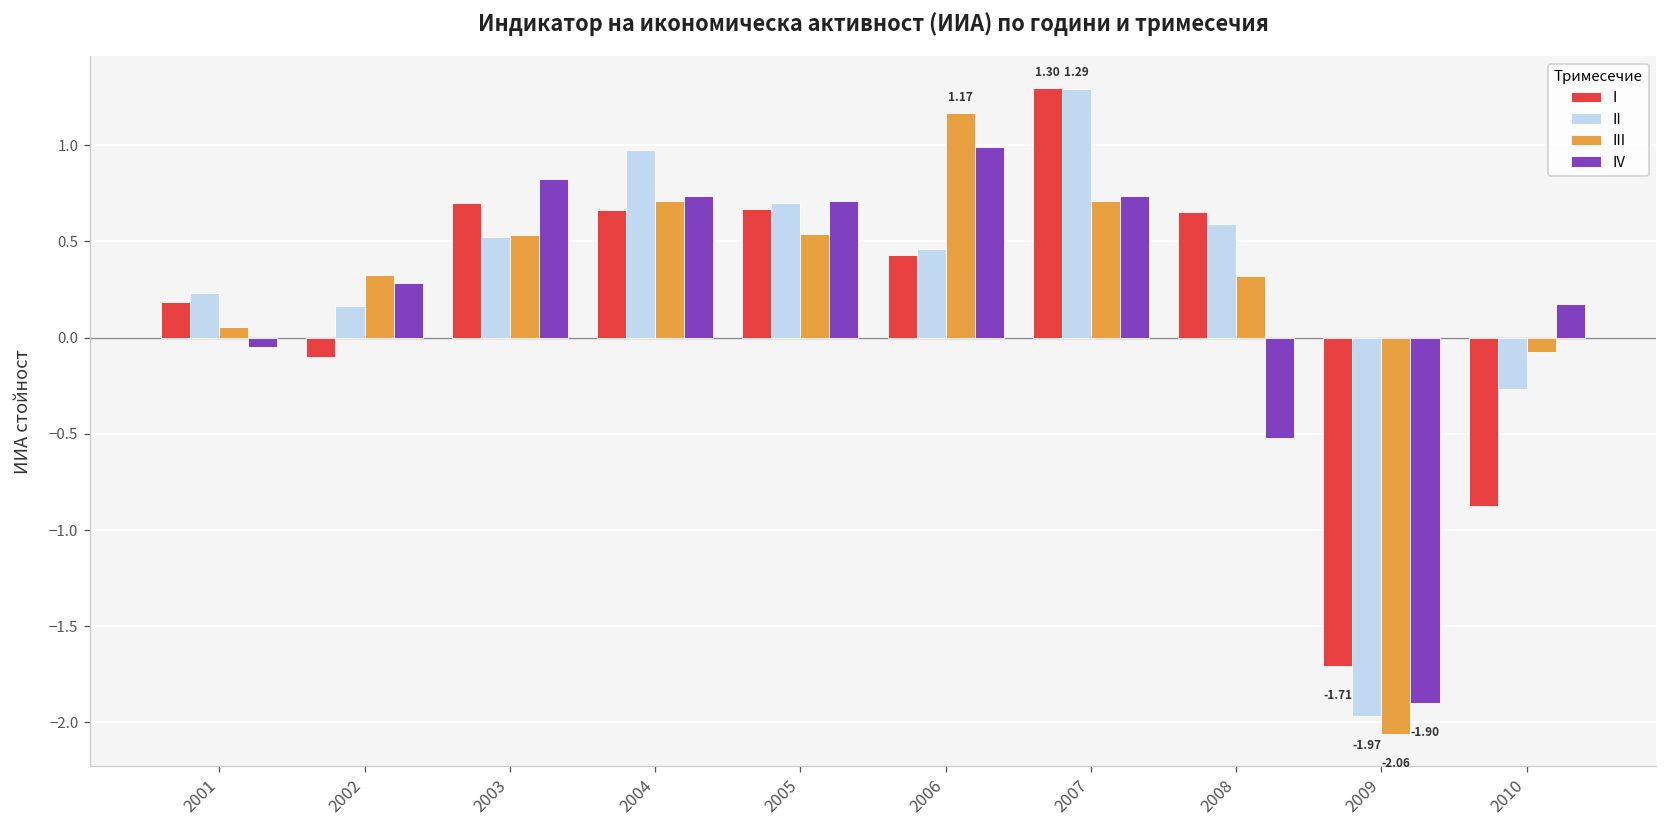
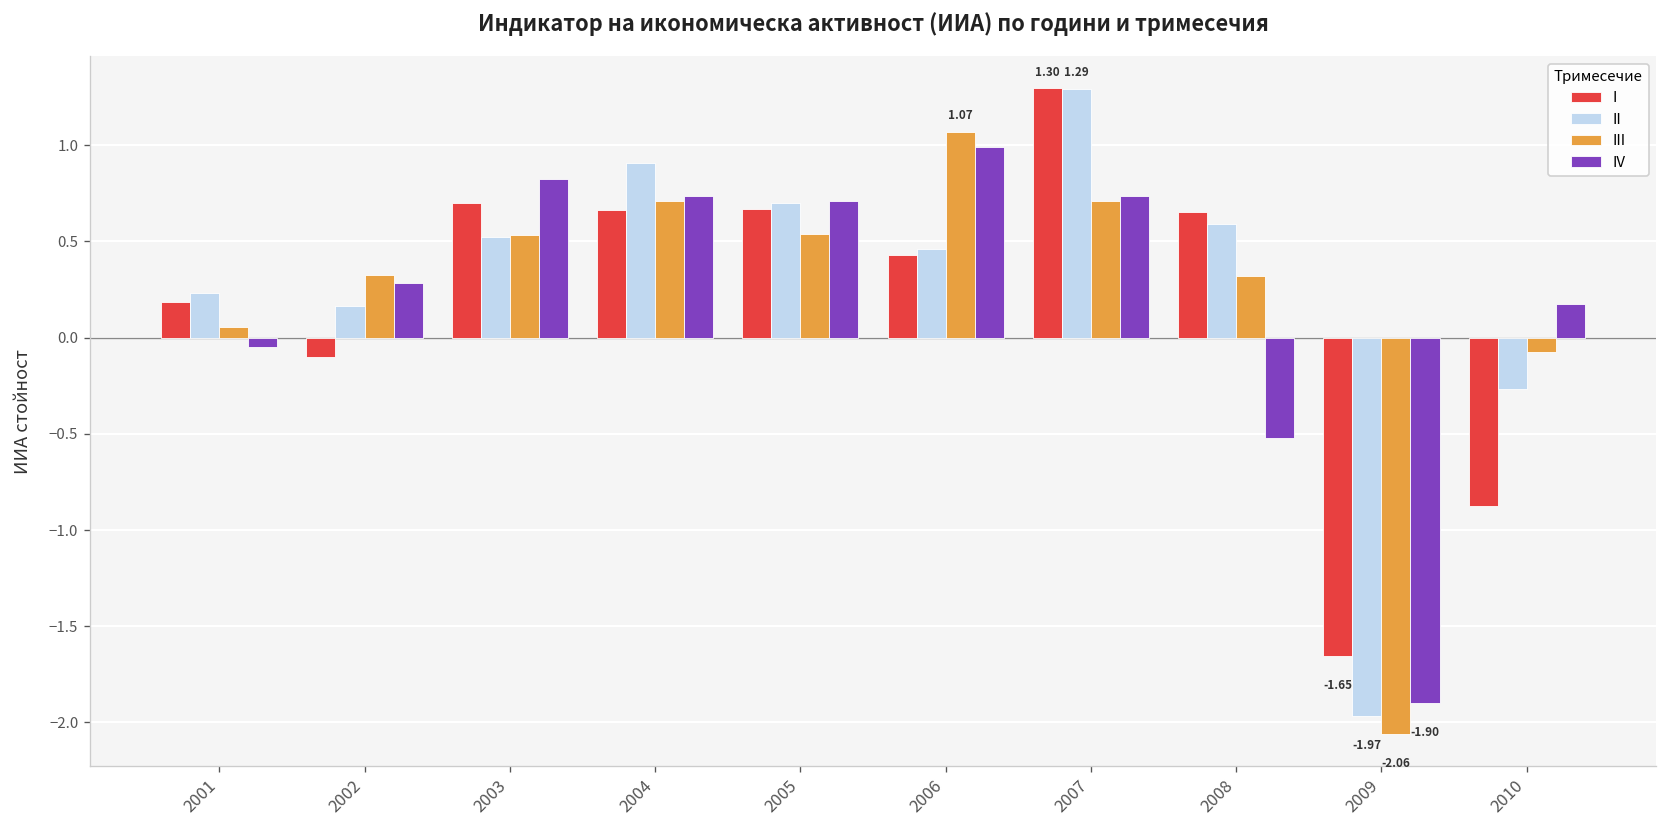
II, 2004: 0.97 -> 0.91
III, 2006: 1.17 -> 1.07
I, 2009: -1.71 -> -1.65
